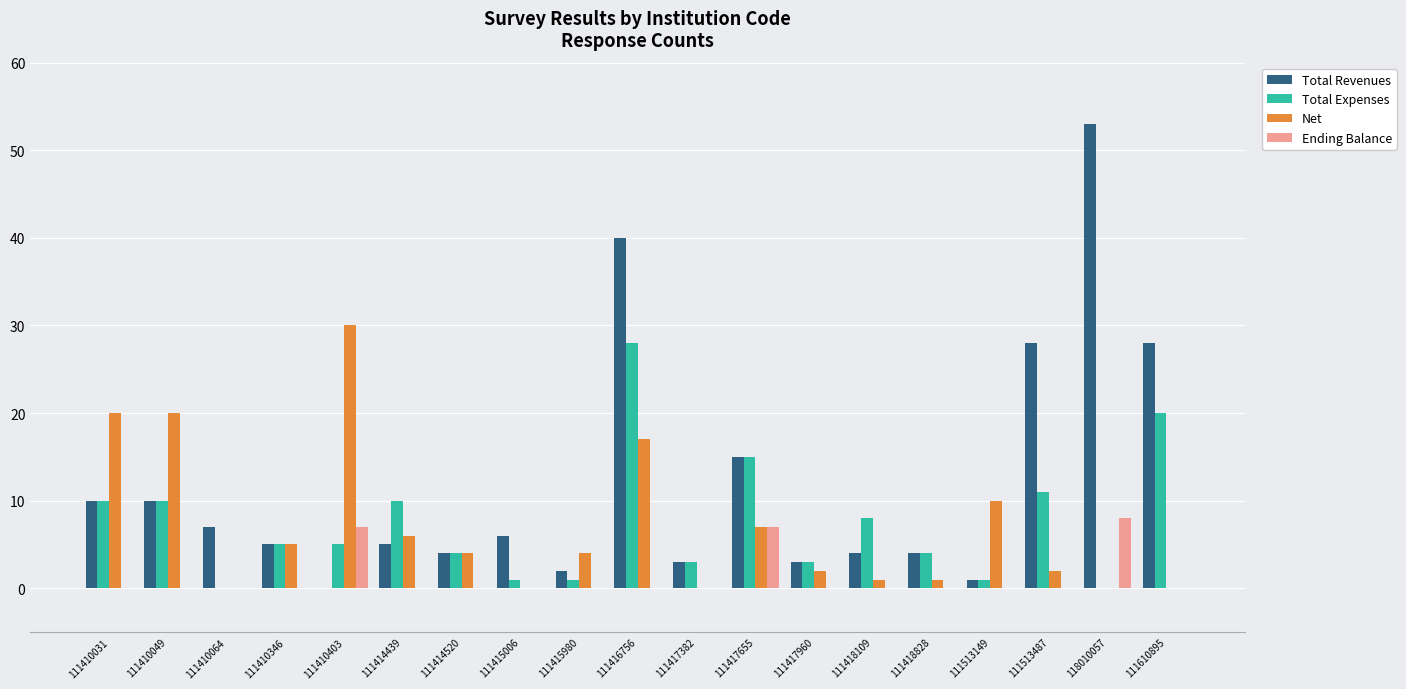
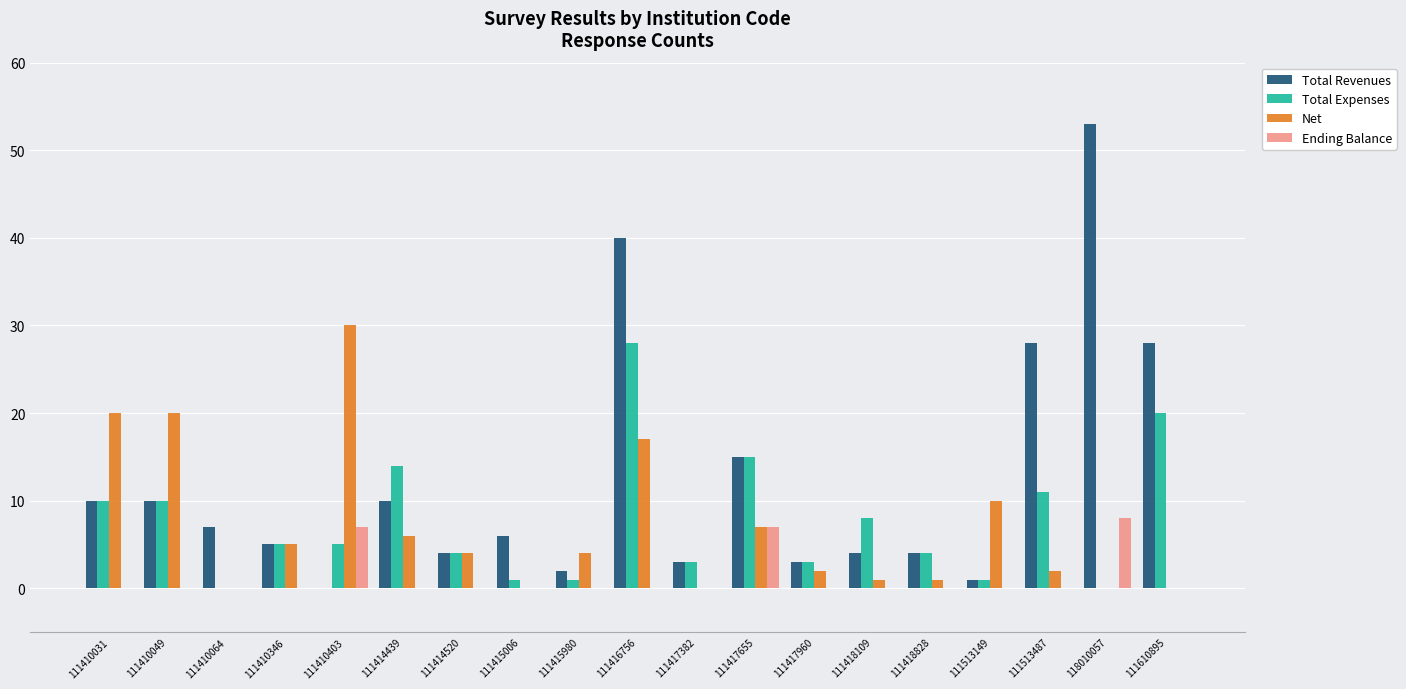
Total Revenues, 111414439: 5 -> 10
Total Expenses, 111414439: 10 -> 14
